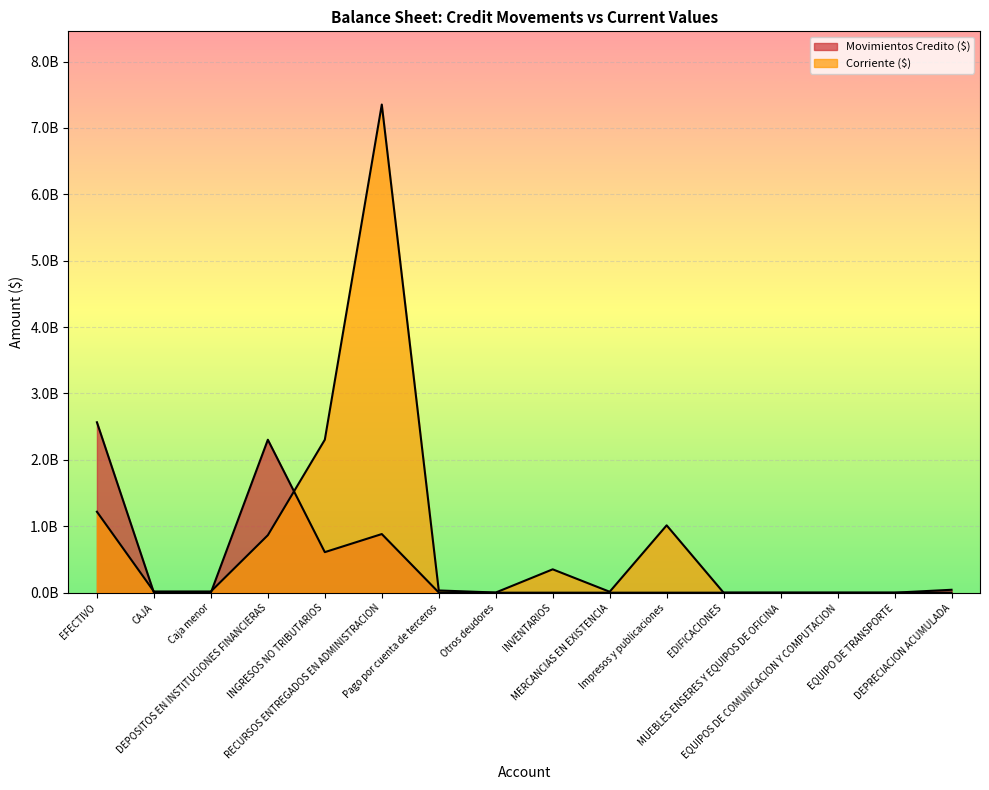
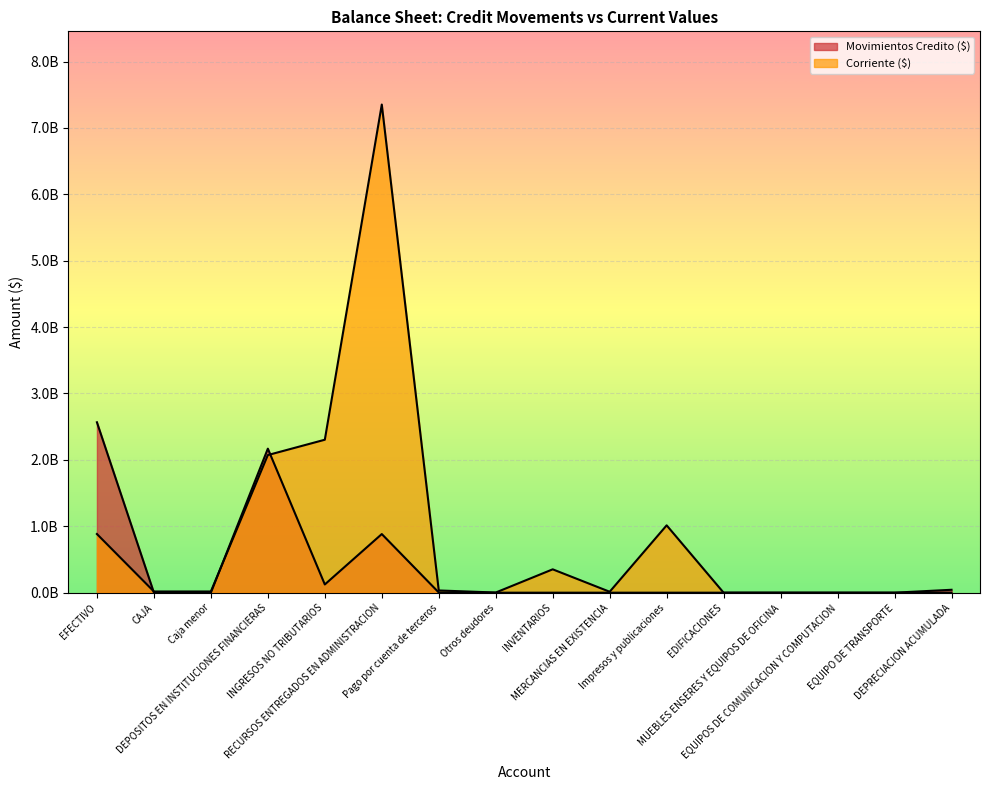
Corriente ($), EFECTIVO: 1200000000 -> 900000000
Movimientos Credito ($), DEPOSITOS EN INSTITUCIONES FINANCIERAS: 2300000000 -> 2200000000
Corriente ($), DEPOSITOS EN INSTITUCIONES FINANCIERAS: 900000000 -> 2100000000
Movimientos Credito ($), INGRESOS NO TRIBUTARIOS: 600000000 -> 100000000
